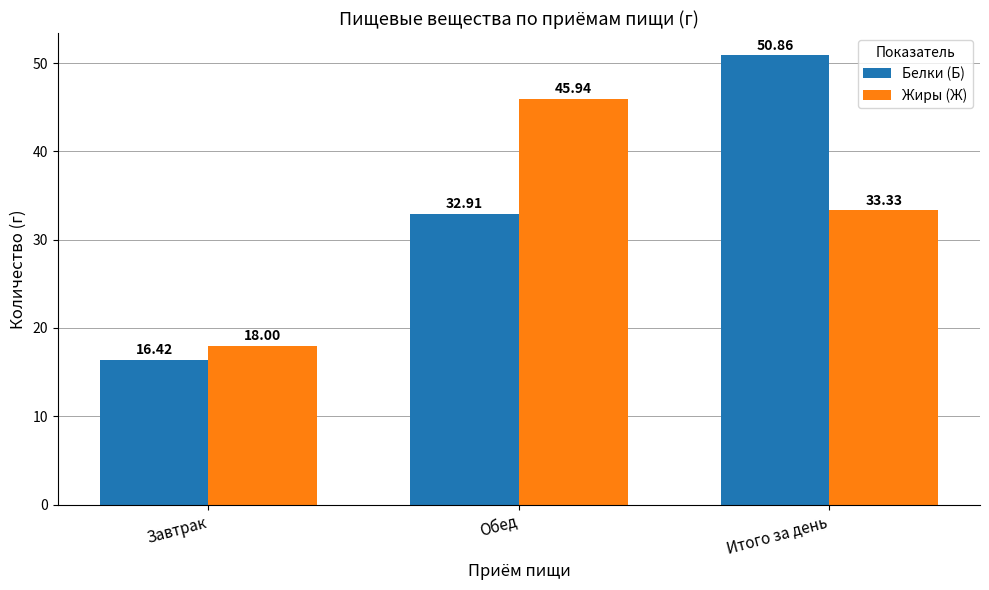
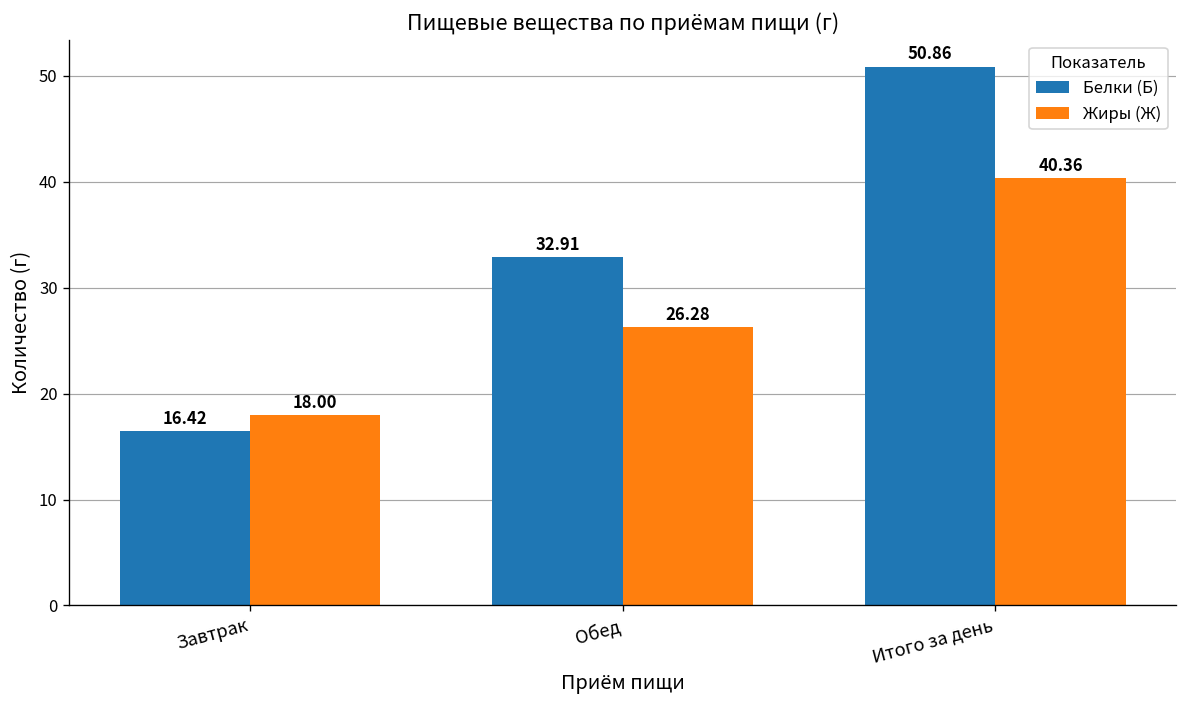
Жиры (Ж), Обед: 45.94 -> 26.28
Жиры (Ж), Итого за день: 33.33 -> 40.36
